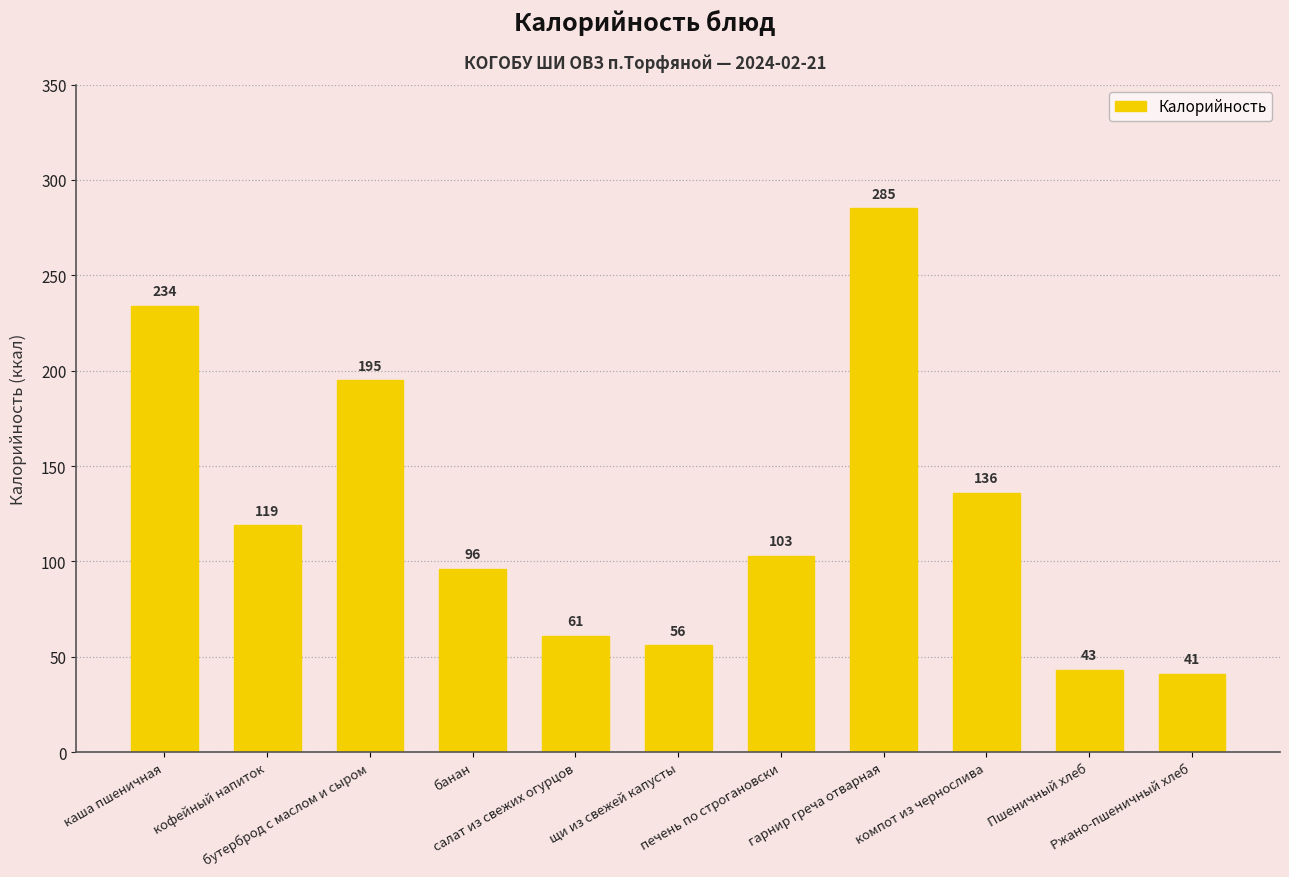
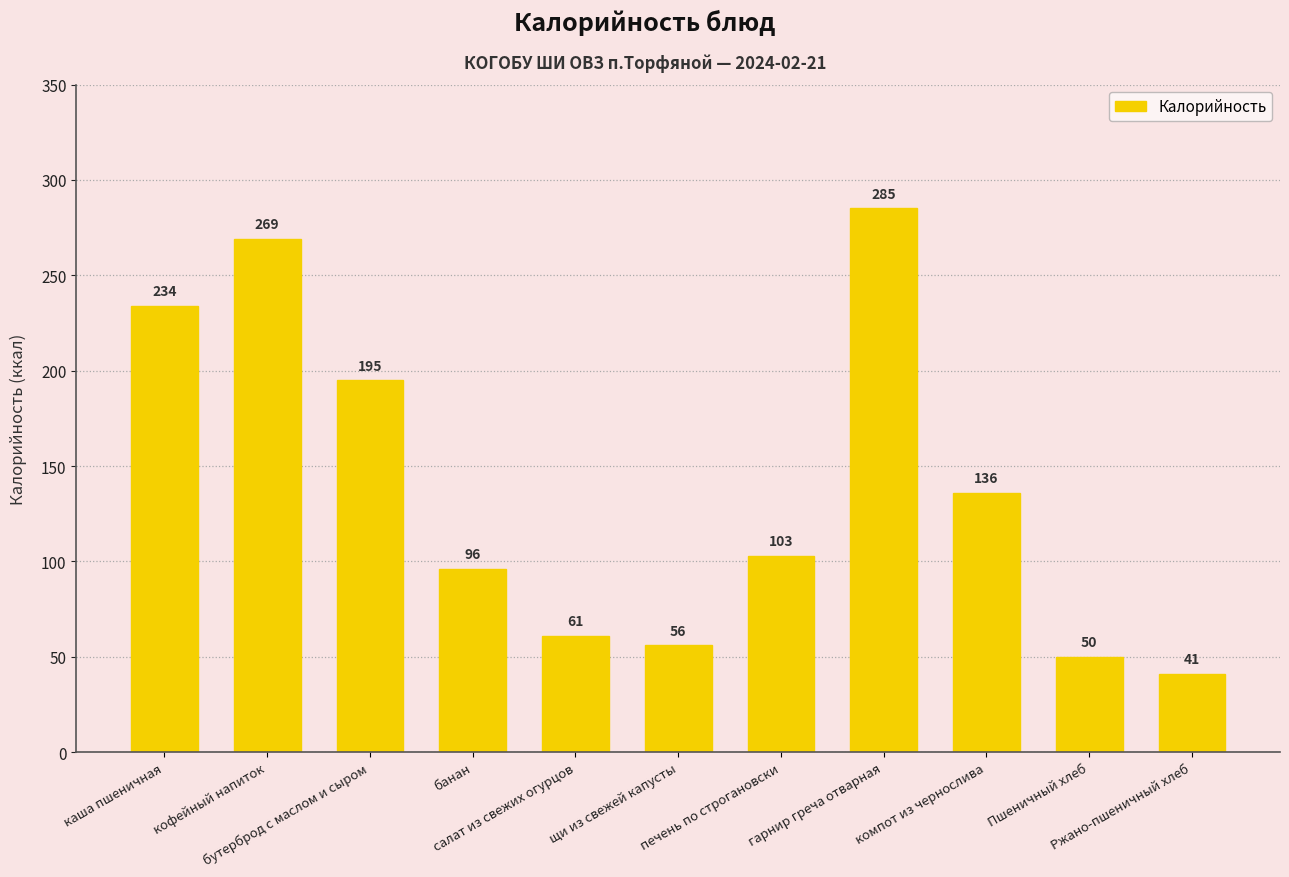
кофейный напиток: 119 -> 269
Пшеничный хлеб: 43 -> 50
